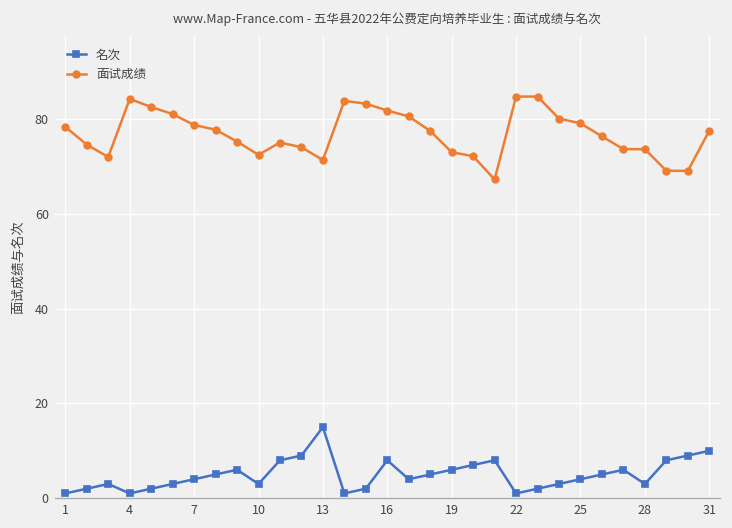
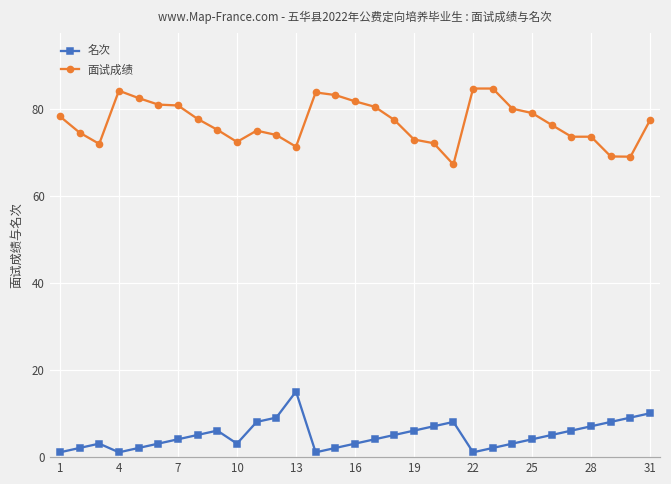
面试成绩, 7: 79 -> 81
名次, 16: 8 -> 3
名次, 28: 3 -> 7
